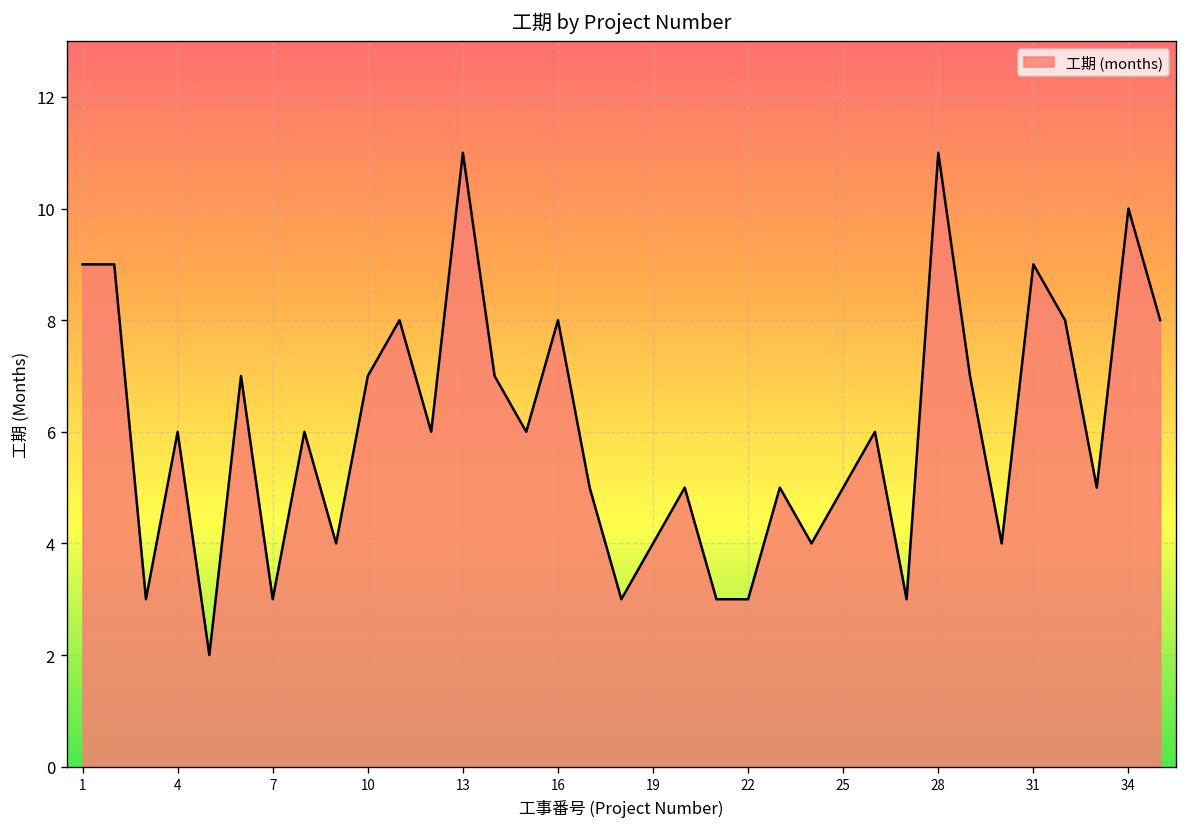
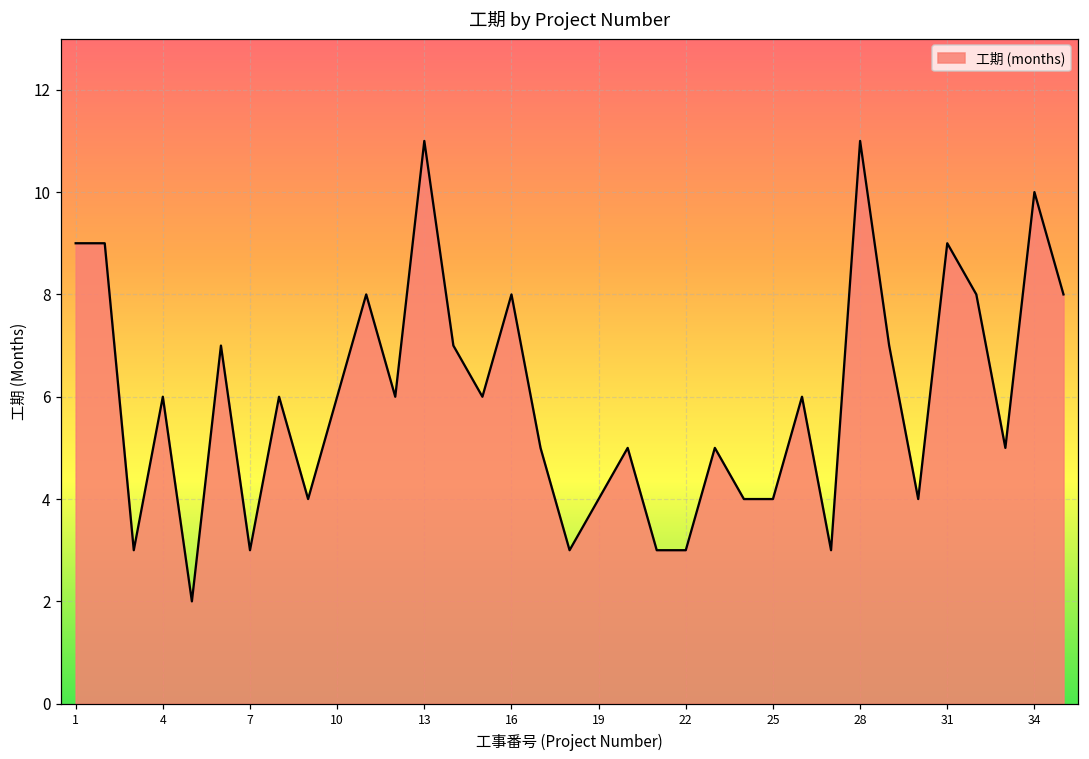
10: 7 -> 6
25: 5 -> 4
